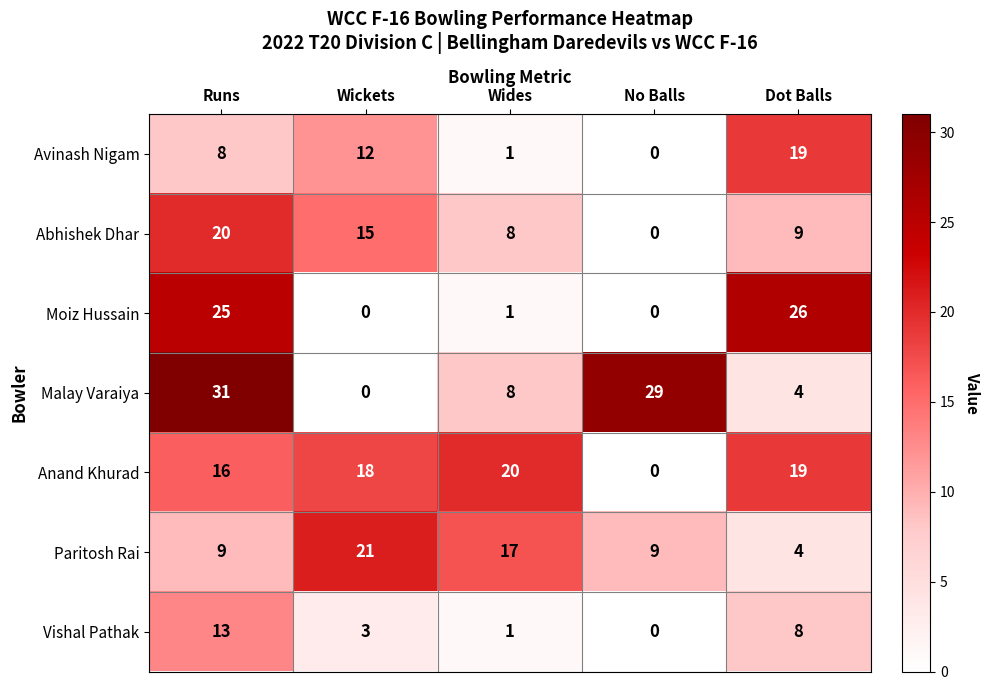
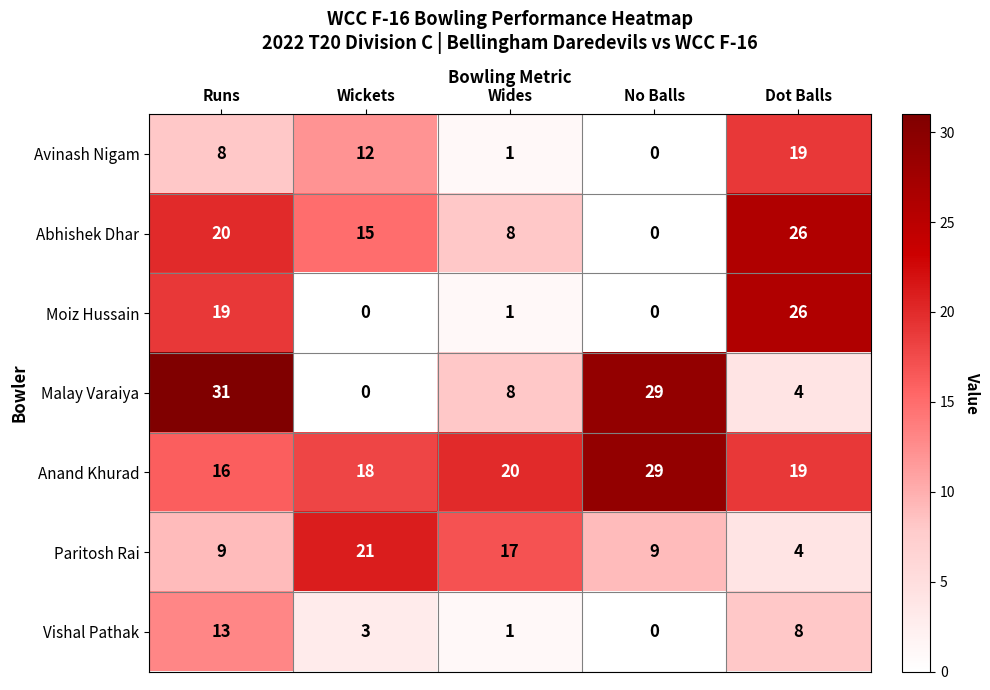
Abhishek Dhar, Dot Balls: 9 -> 26
Moiz Hussain, Runs: 25 -> 19
Anand Khurad, No Balls: 0 -> 29
